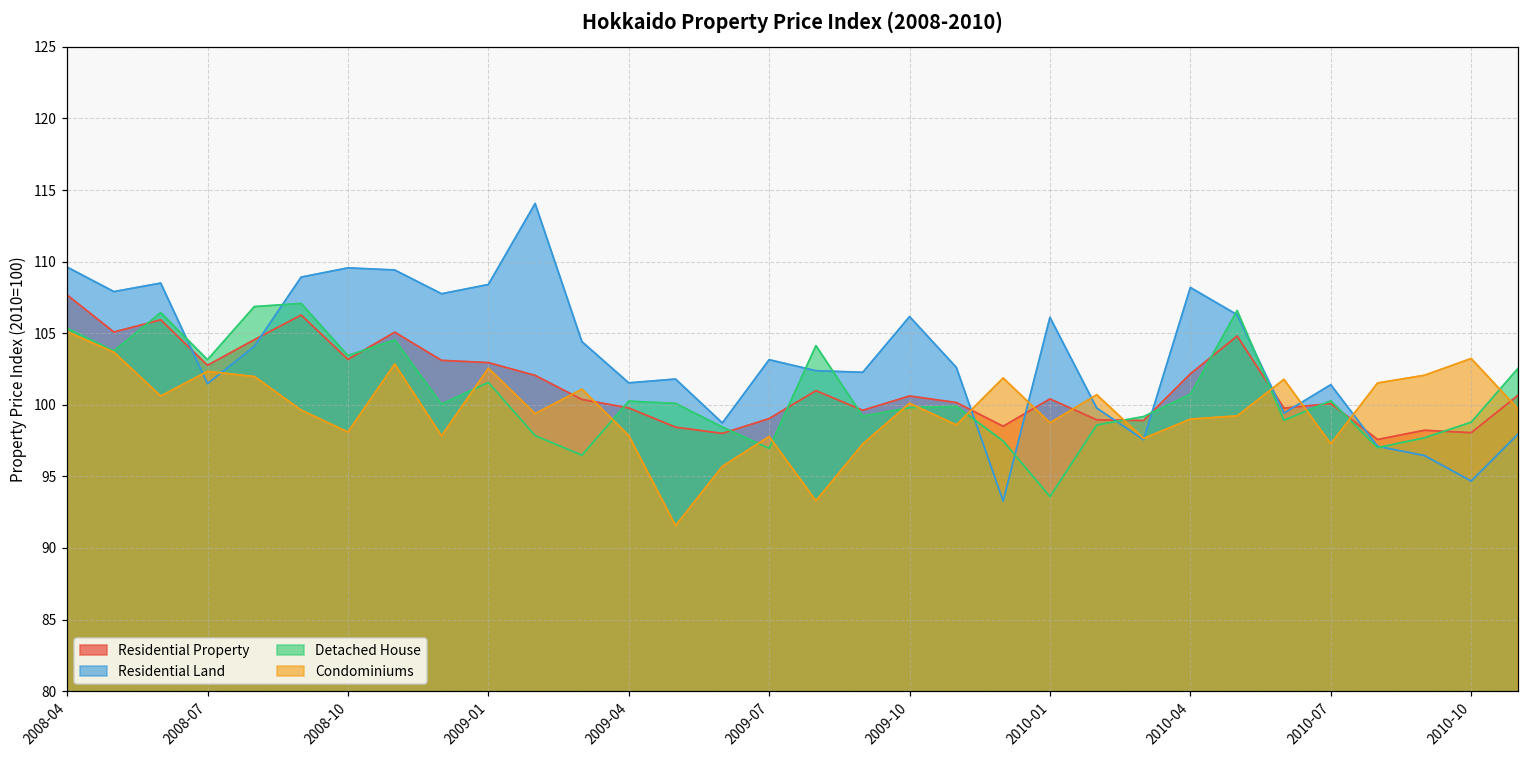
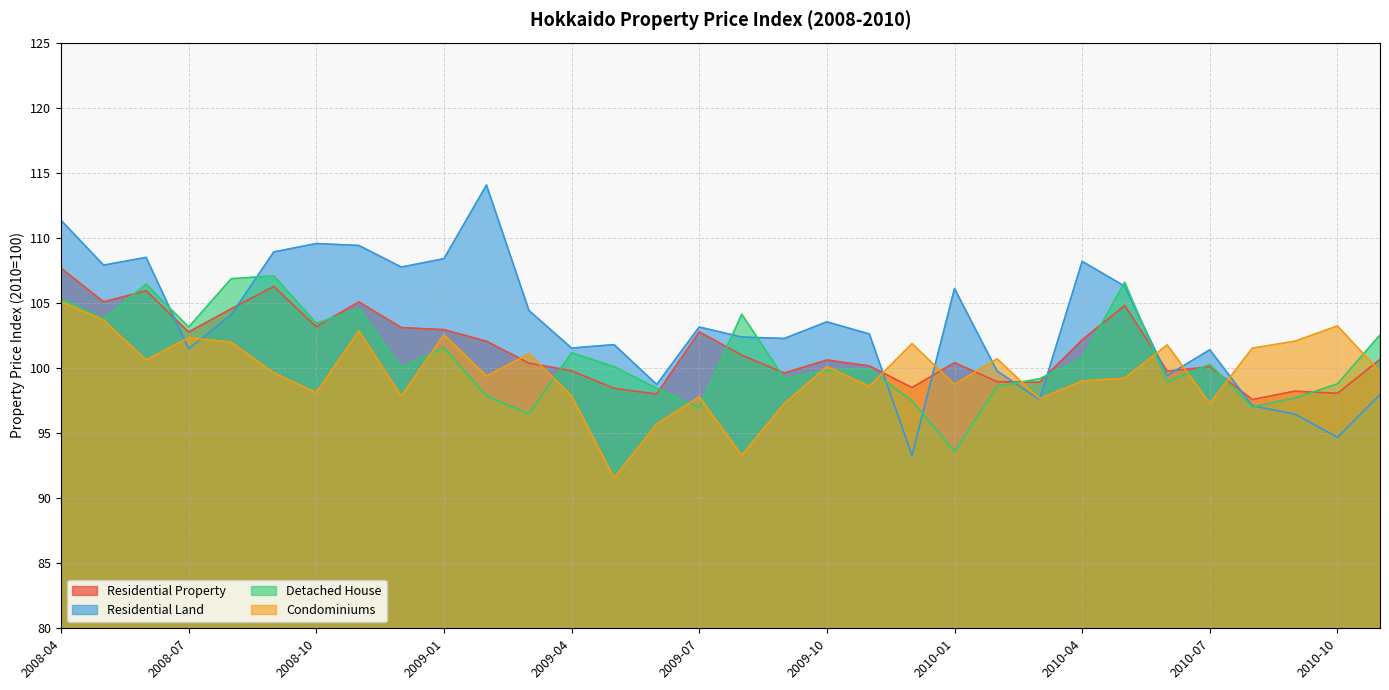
Residential Land, 2008-04: 109.6 -> 111.3
Detached House, 2009-04: 100.3 -> 101.2
Residential Property, 2009-07: 99.0 -> 102.8
Residential Land, 2009-10: 106.2 -> 103.5
